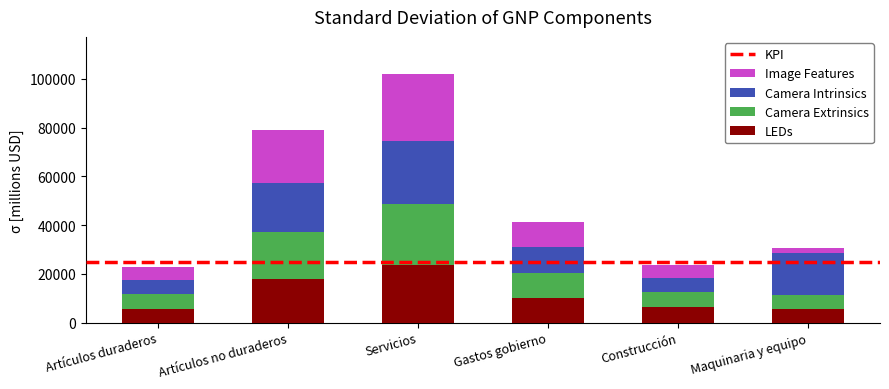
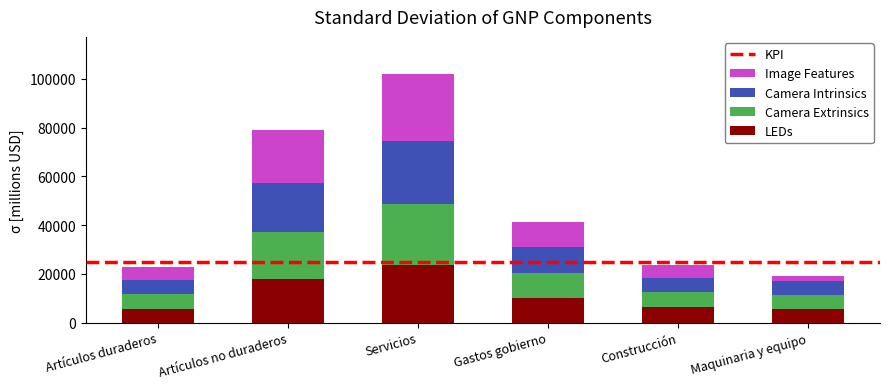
Camera Intrinsics, Maquinaria y equipo: 17000 -> 6000
